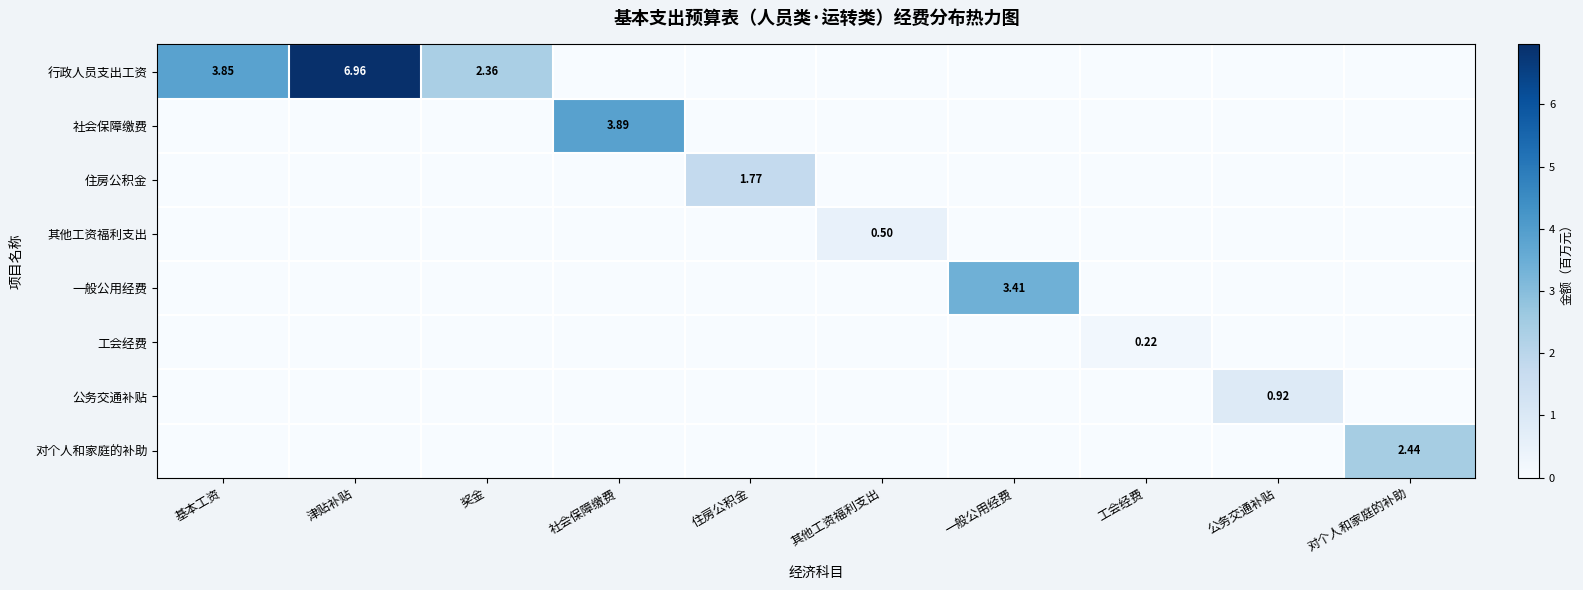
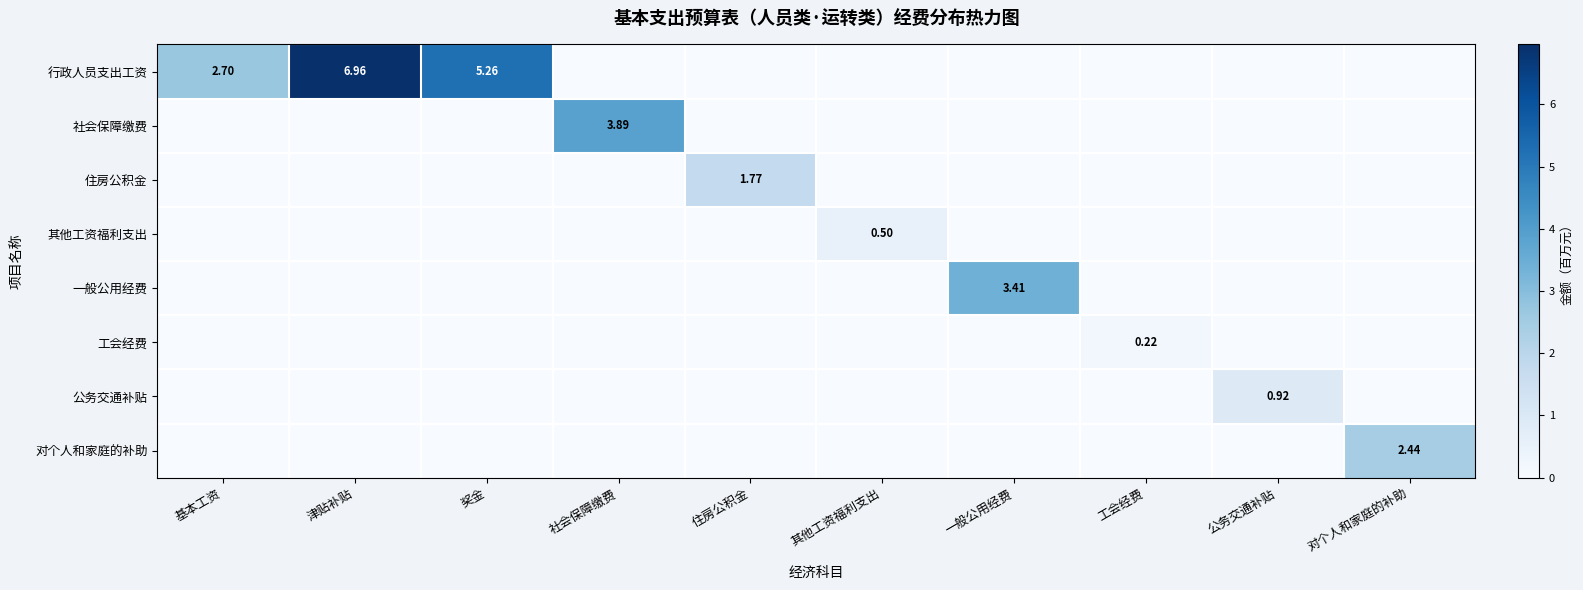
行政人员支出工资, 基本工资: 3.85 -> 2.70
行政人员支出工资, 奖金: 2.36 -> 5.26
